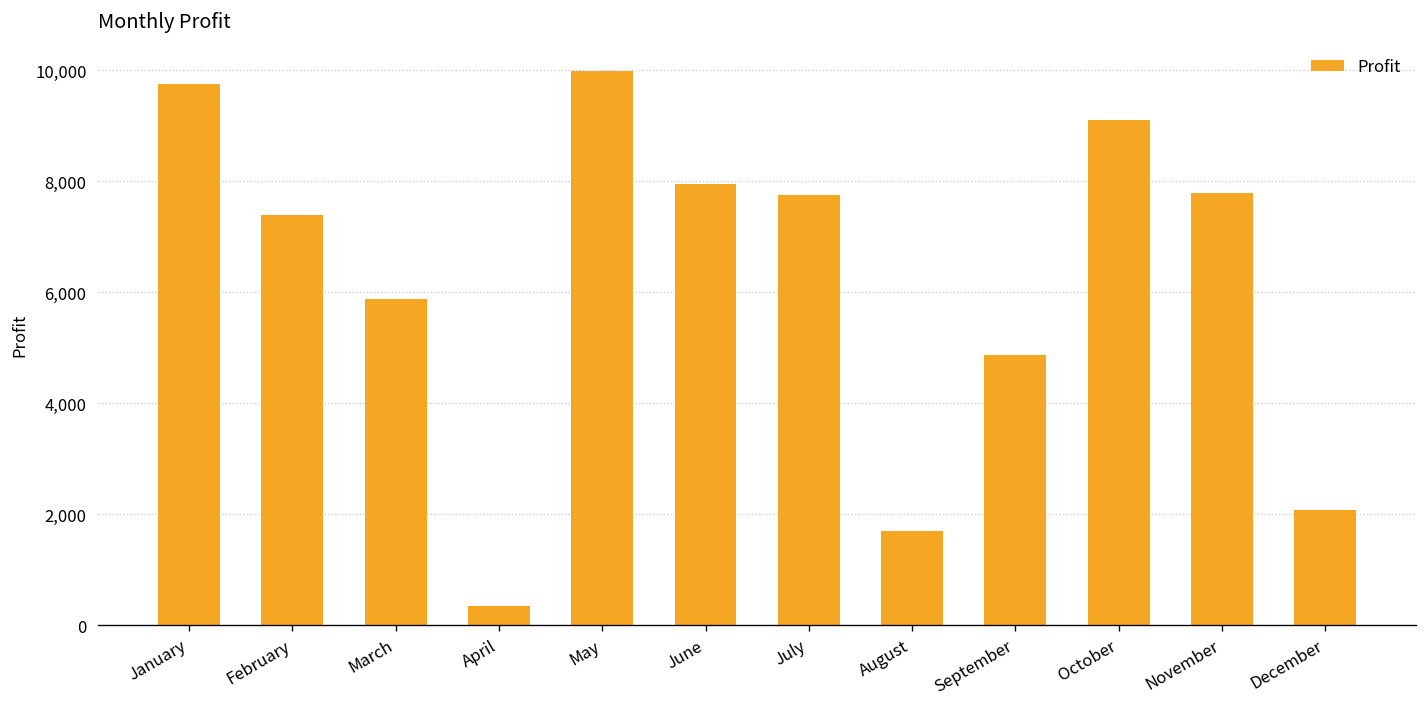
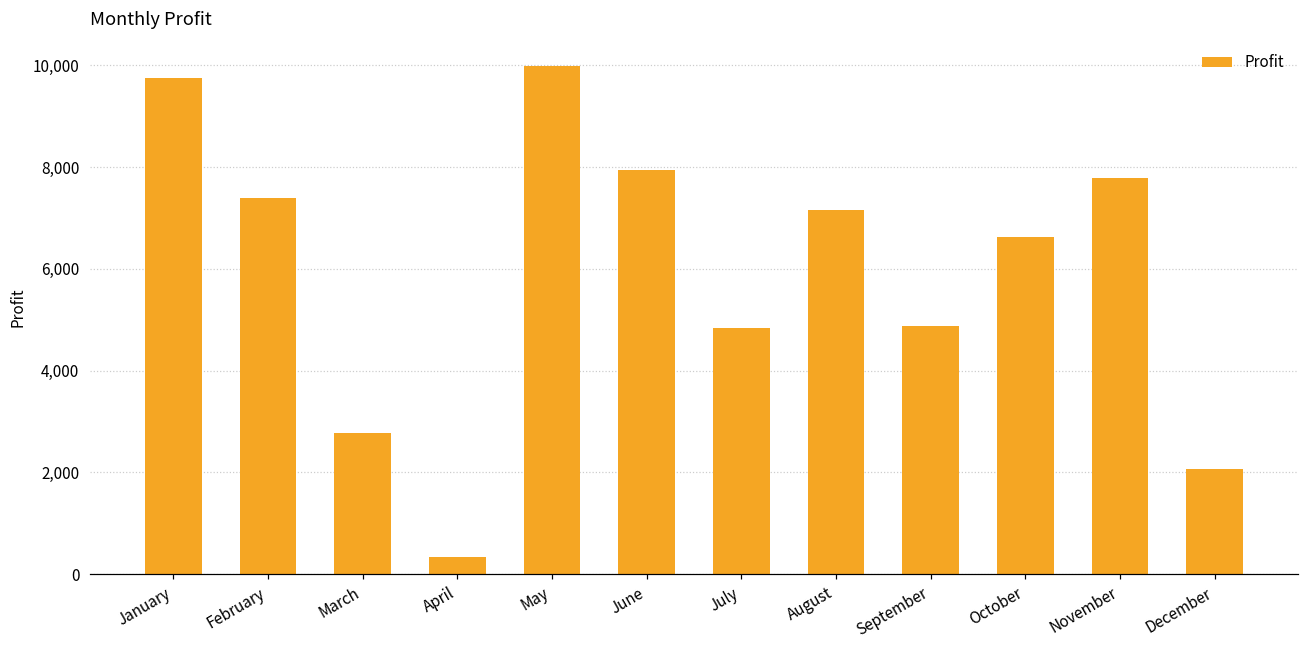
March: 5,900 -> 2,800
July: 7,800 -> 4,800
August: 1,700 -> 7,200
October: 9,100 -> 6,600
